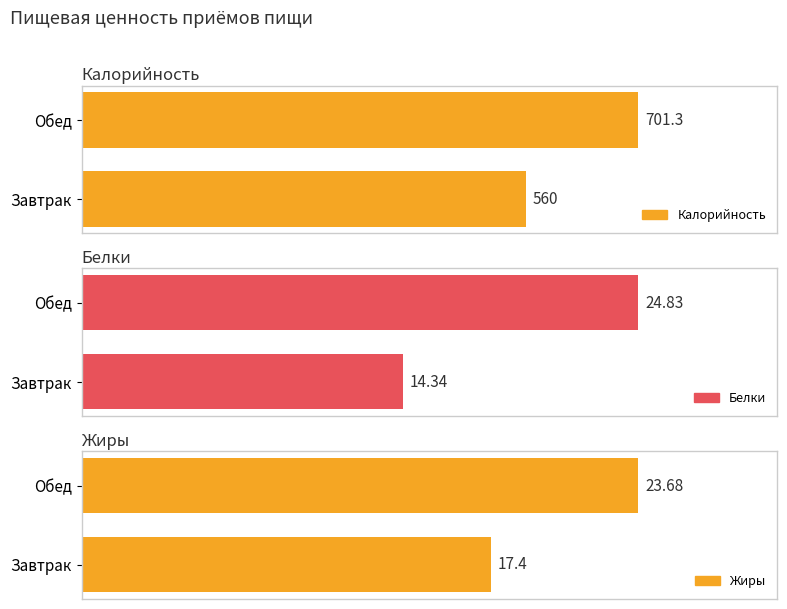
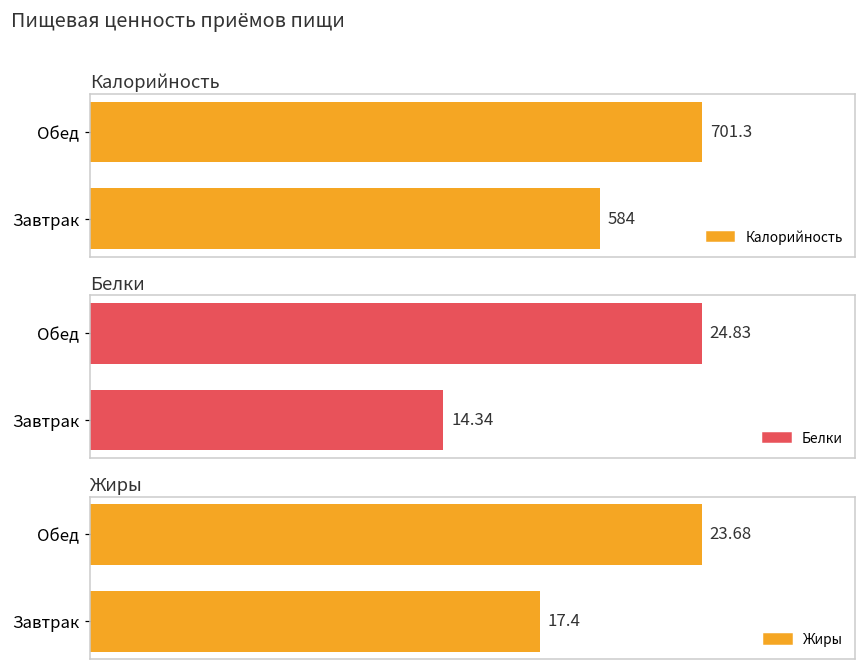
Калорийность, Завтрак: 560 -> 584
